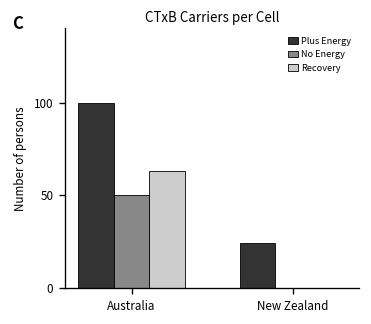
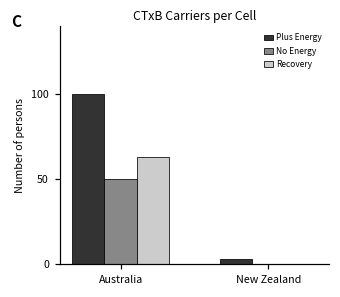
Plus Energy, New Zealand: 24 -> 3
